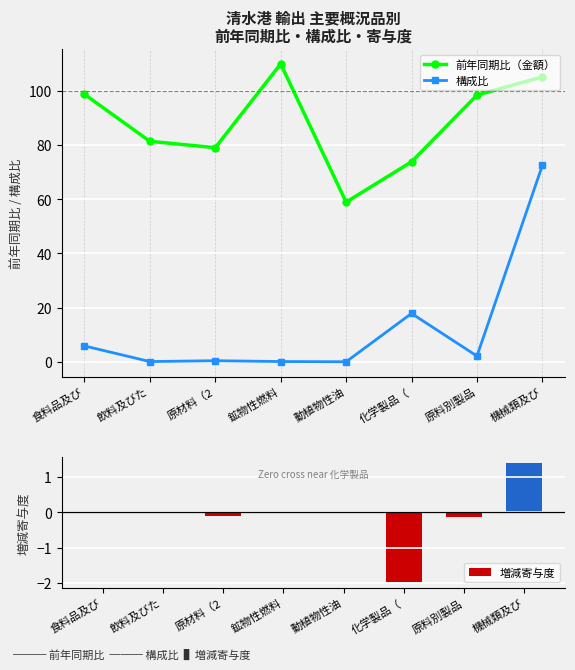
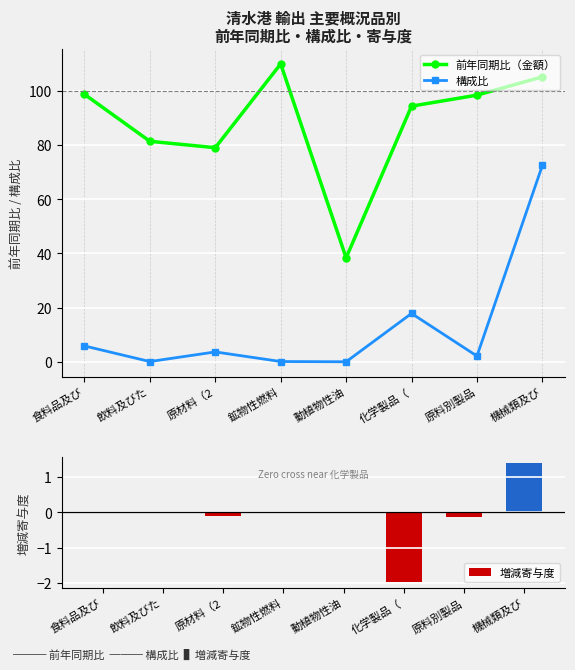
清水港 輸出 主要概況品別 前年同期比・構成比・寄与度, 構成比, 原材料（2: 0 -> 4
清水港 輸出 主要概況品別 前年同期比・構成比・寄与度, 前年同期比（金額）, 動植物性油: 59 -> 38
清水港 輸出 主要概況品別 前年同期比・構成比・寄与度, 前年同期比（金額）, 化学製品（: 74 -> 94
